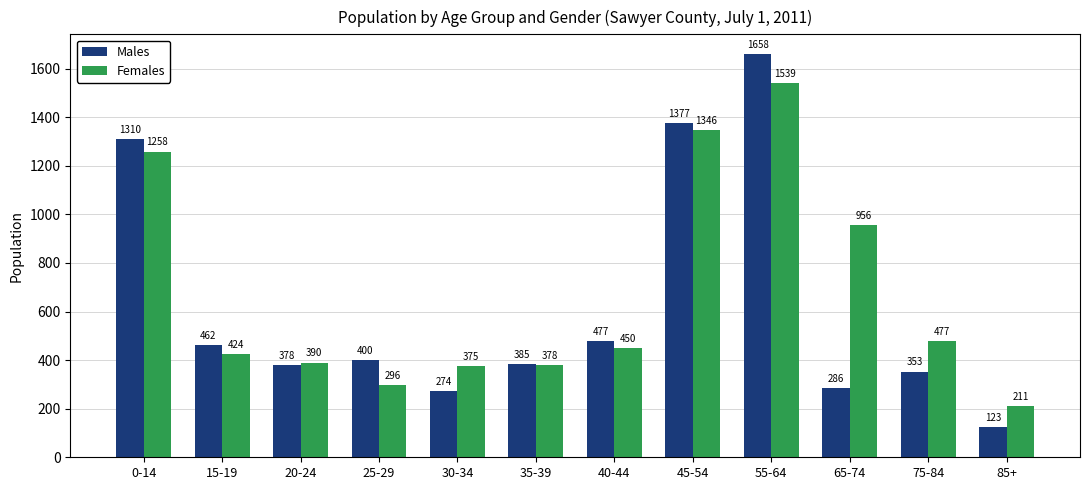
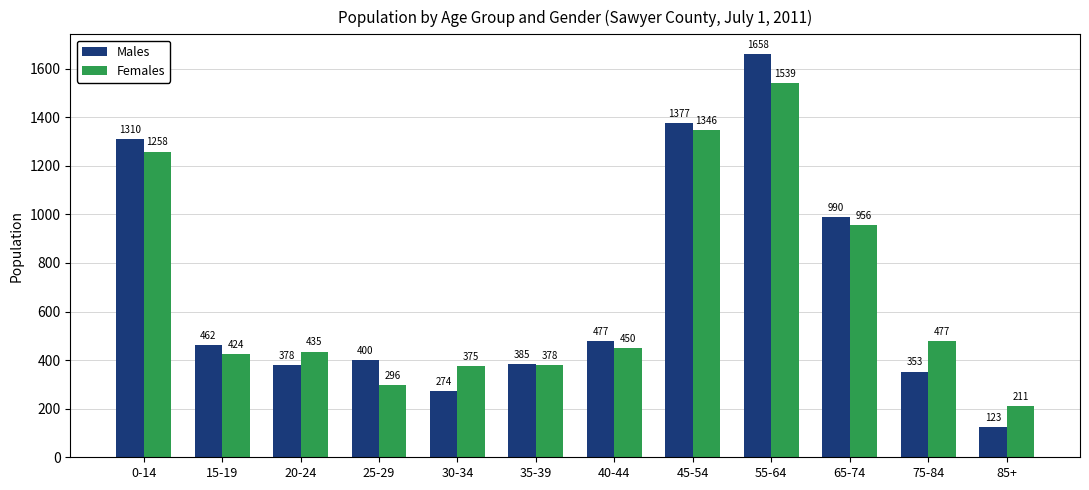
Females, 20-24: 390 -> 435
Males, 65-74: 286 -> 990
